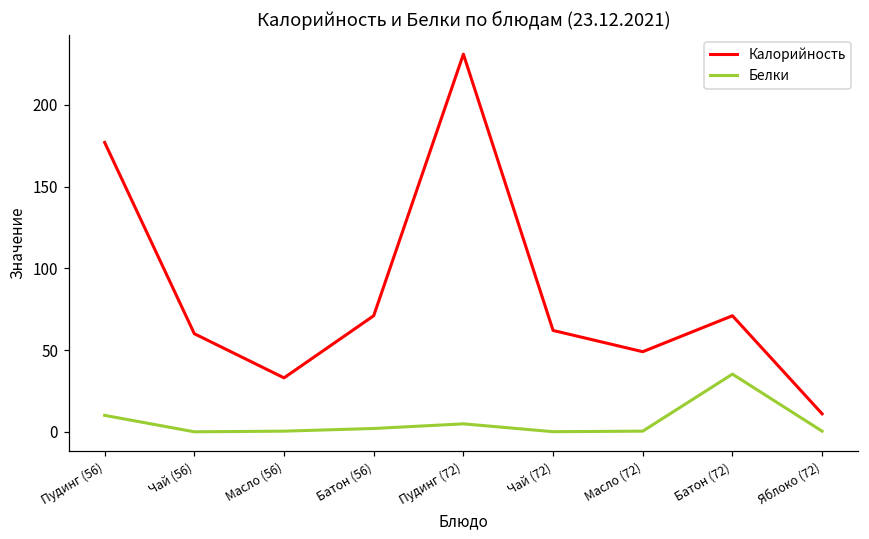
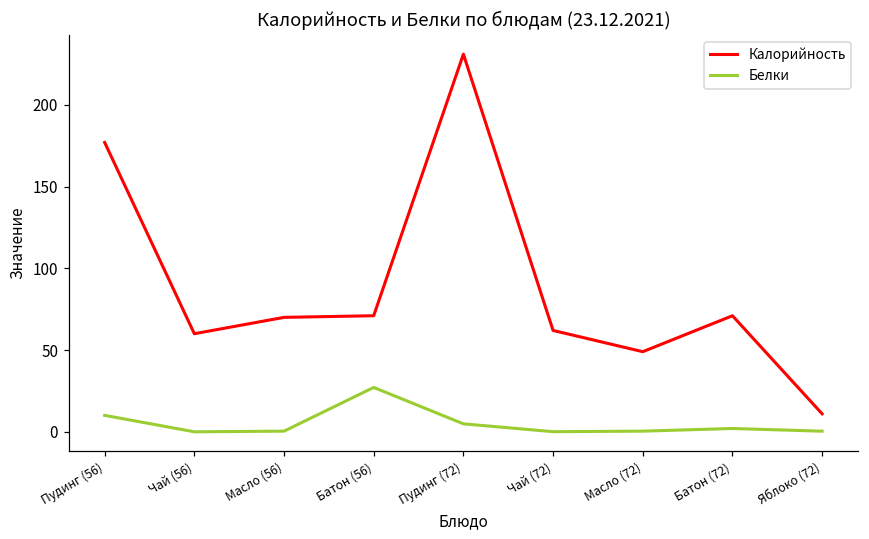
Калорийность, Масло (56): 33 -> 70
Белки, Батон (56): 2 -> 27
Белки, Батон (72): 35 -> 2
